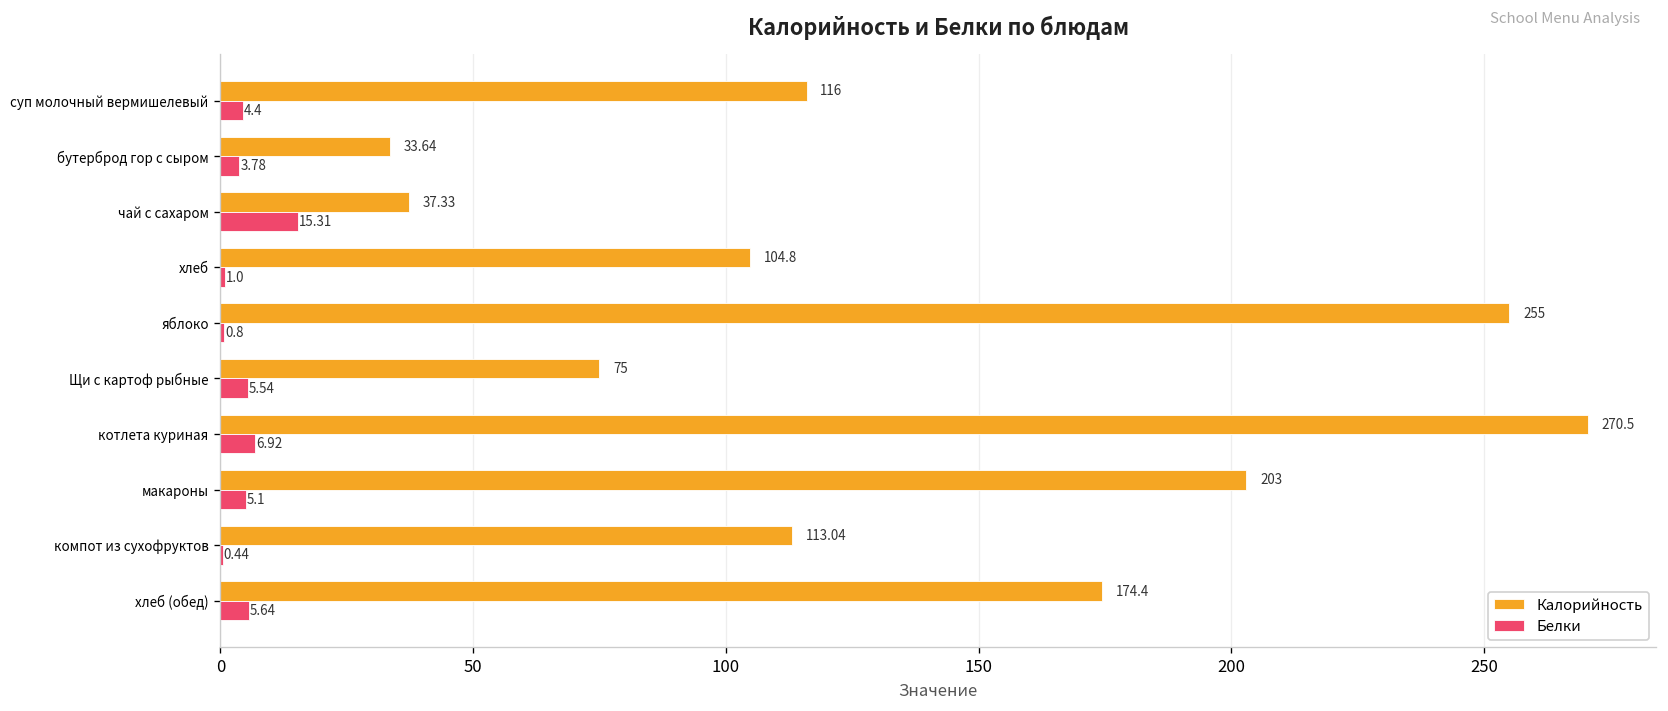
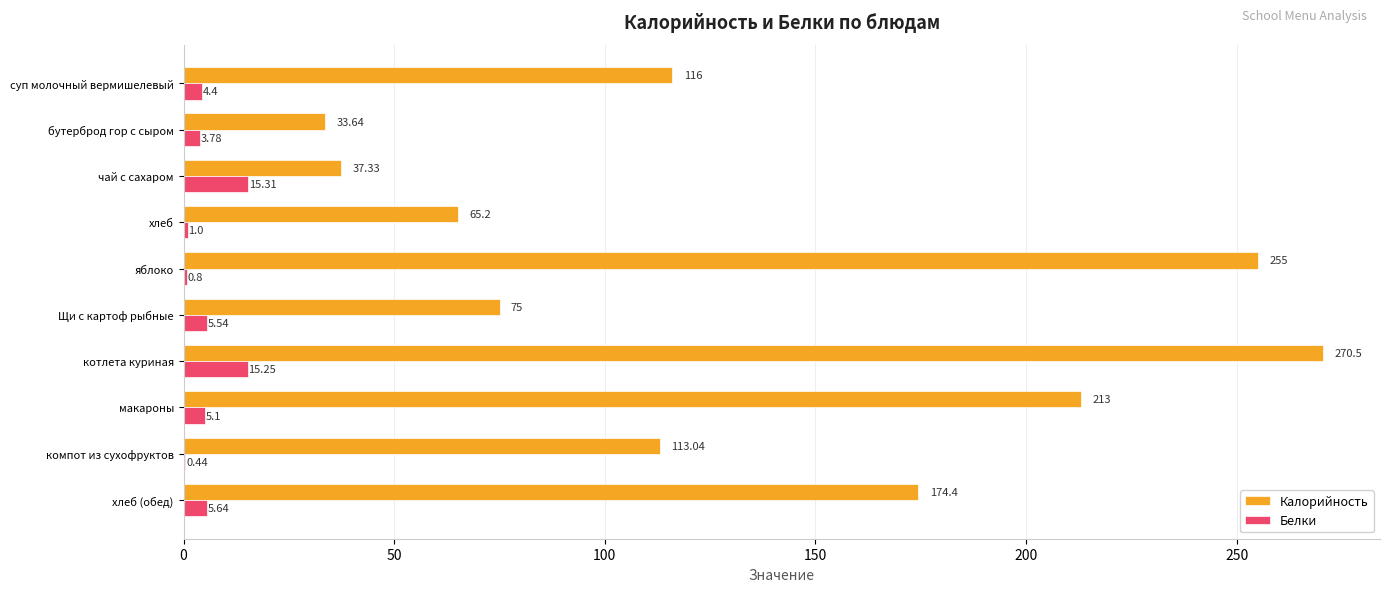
Калорийность, хлеб: 104.8 -> 65.2
Белки, котлета куриная: 6.92 -> 15.25
Калорийность, макароны: 203 -> 213
